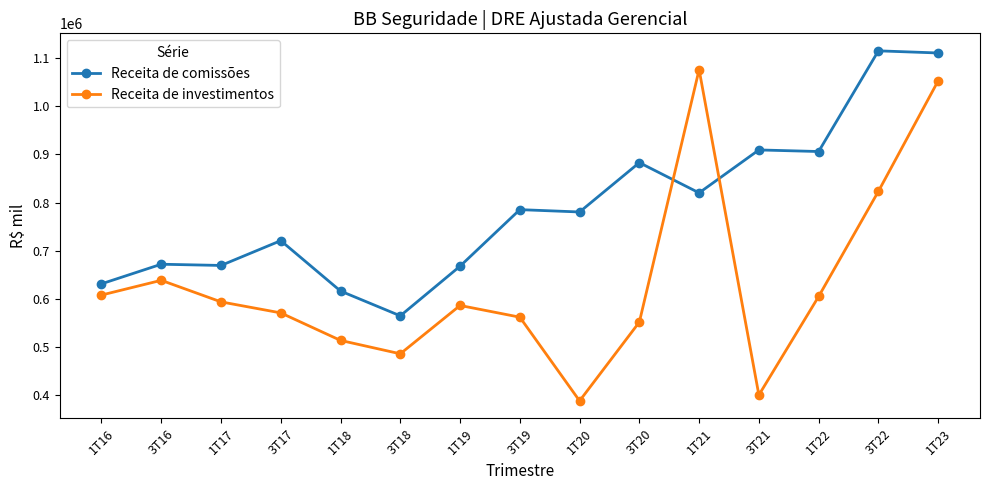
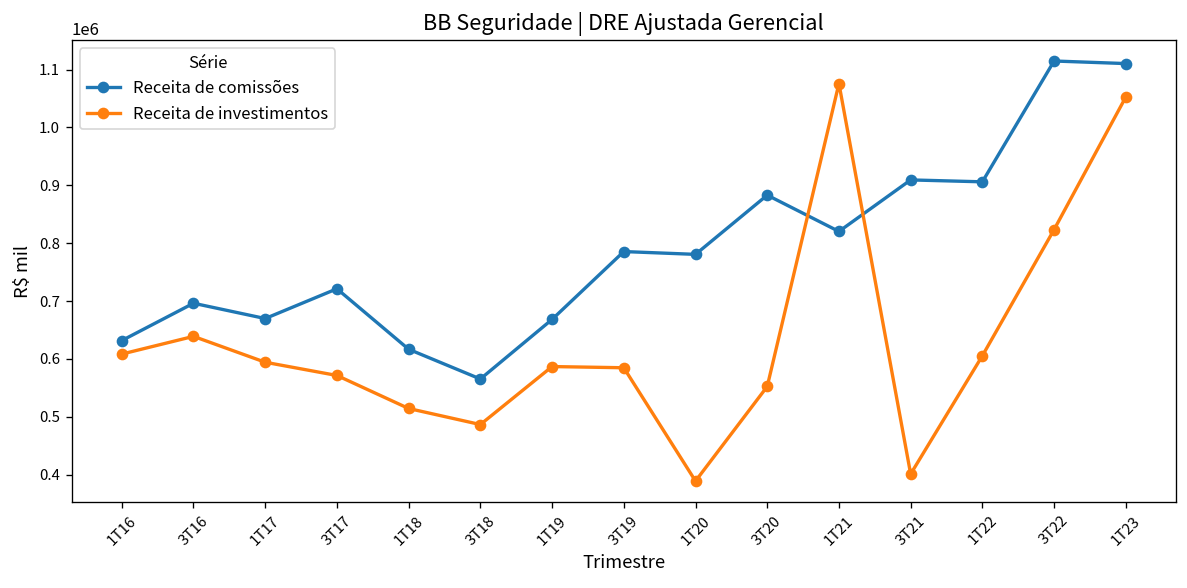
Receita de comissões, 3T16: 670000 -> 700000
Receita de investimentos, 3T19: 560000 -> 580000
